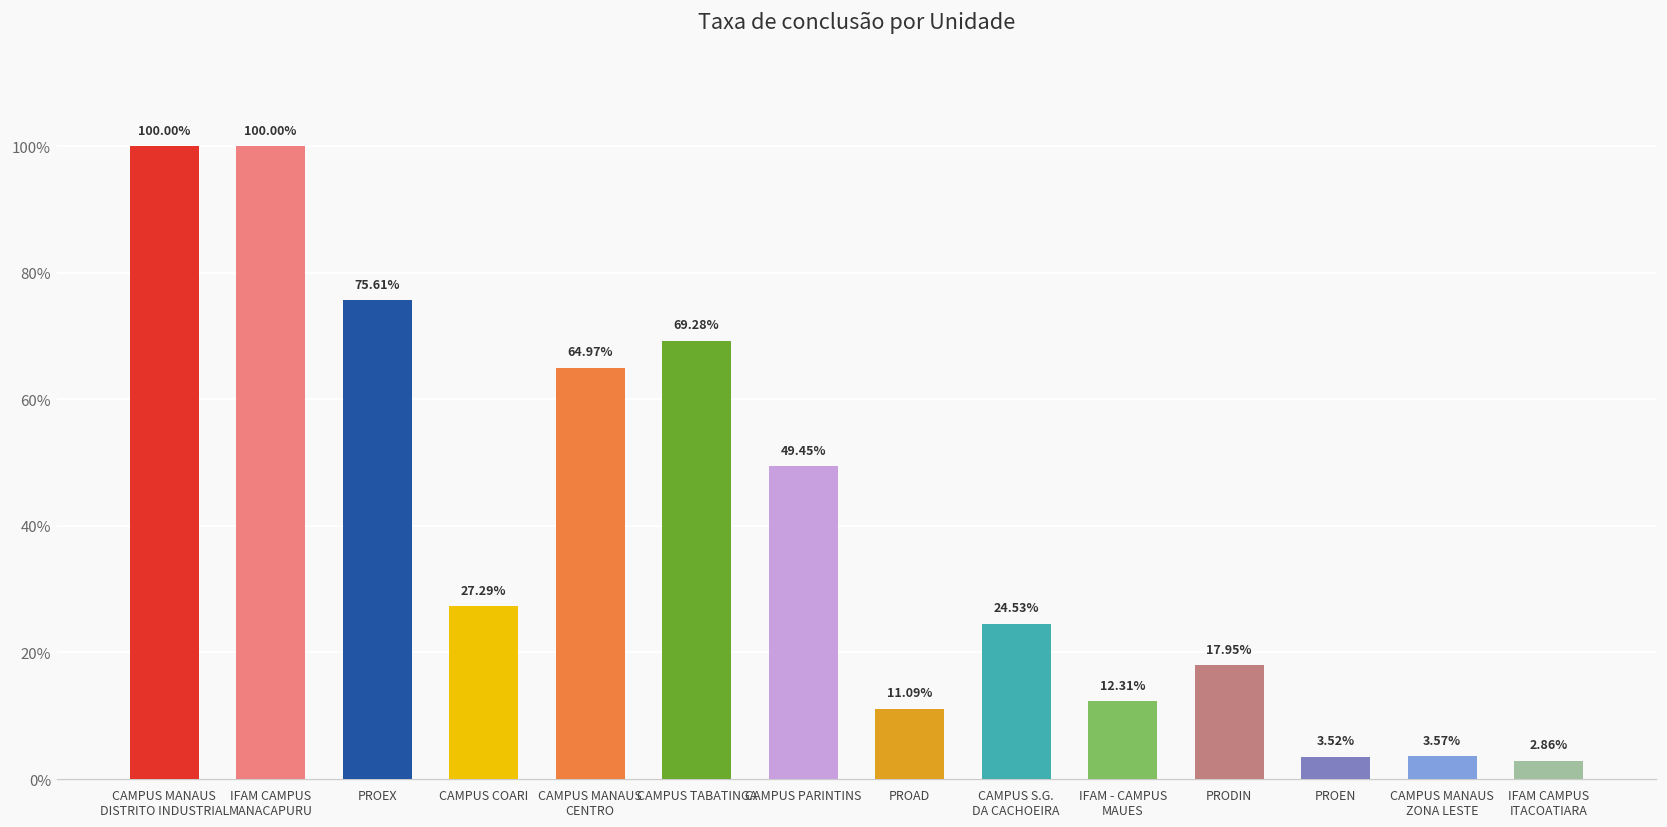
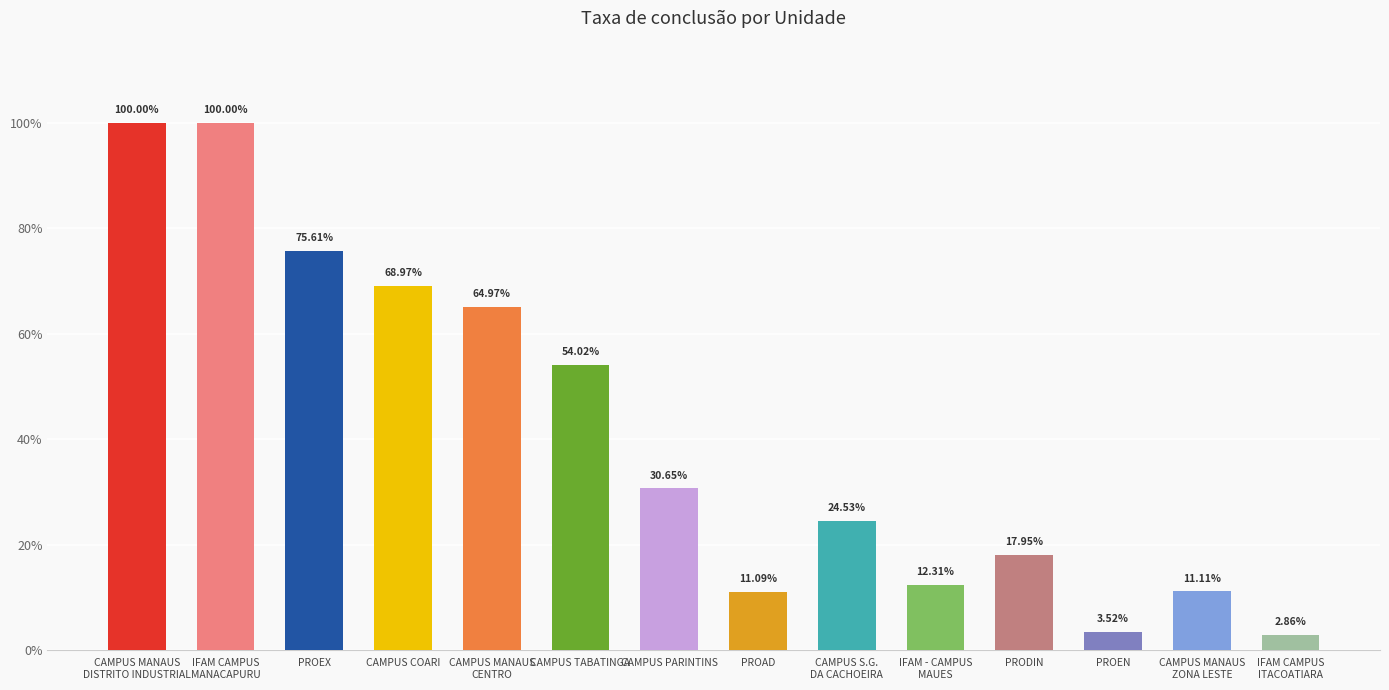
CAMPUS COARI: 27.29% -> 68.97%
CAMPUS TABATINGA: 69.28% -> 54.02%
CAMPUS PARINTINS: 49.45% -> 30.65%
CAMPUS MANAUS ZONA LESTE: 3.57% -> 11.11%
